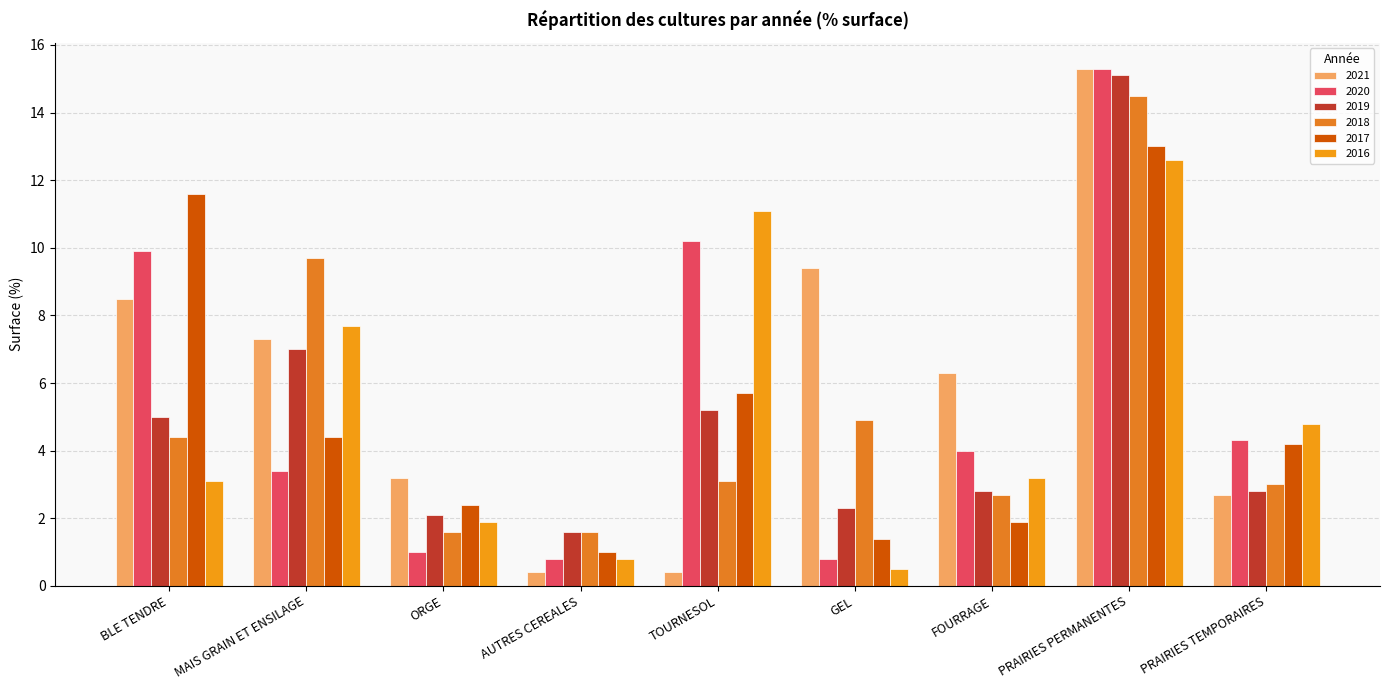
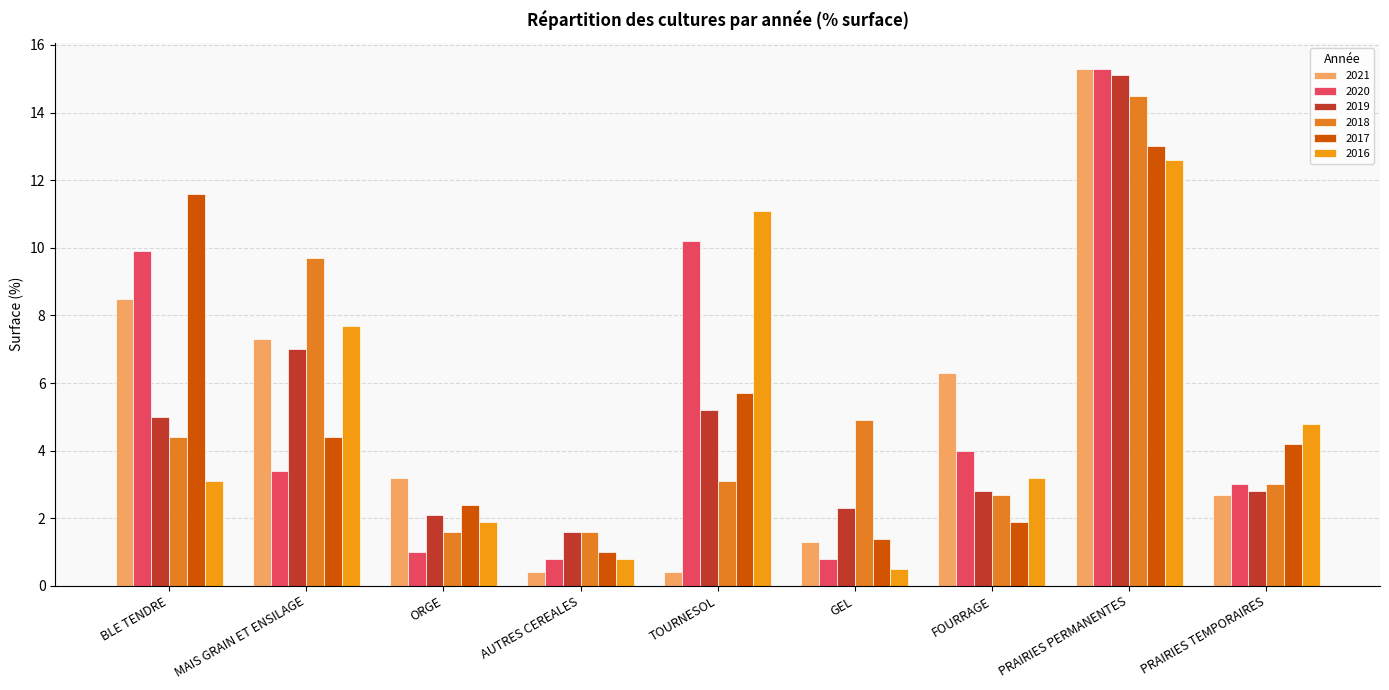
2021, GEL: 9.4 -> 1.3
2020, PRAIRIES TEMPORAIRES: 4.3 -> 3.0
